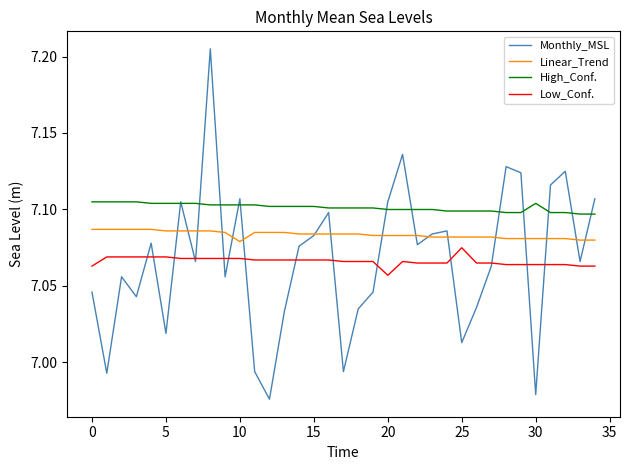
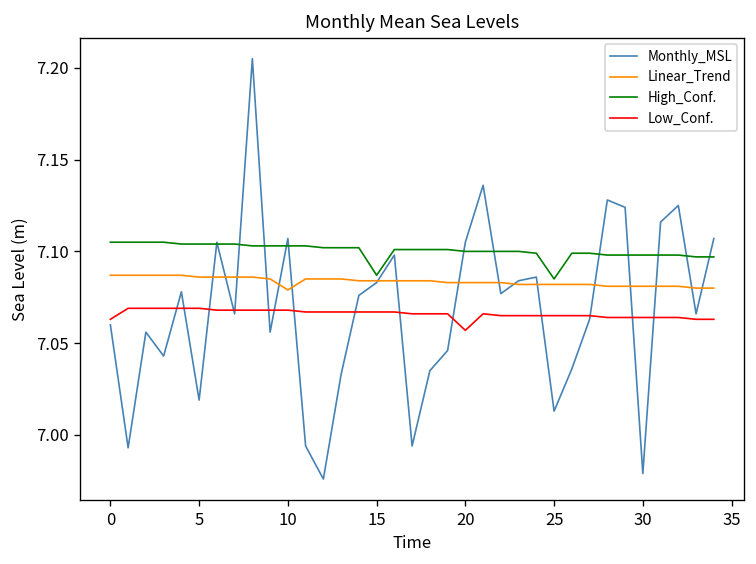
Monthly_MSL, 0: 7.046 -> 7.060
High_Conf., 15: 7.102 -> 7.087
High_Conf., 25: 7.099 -> 7.085
Low_Conf., 25: 7.075 -> 7.065
High_Conf., 30: 7.104 -> 7.098
